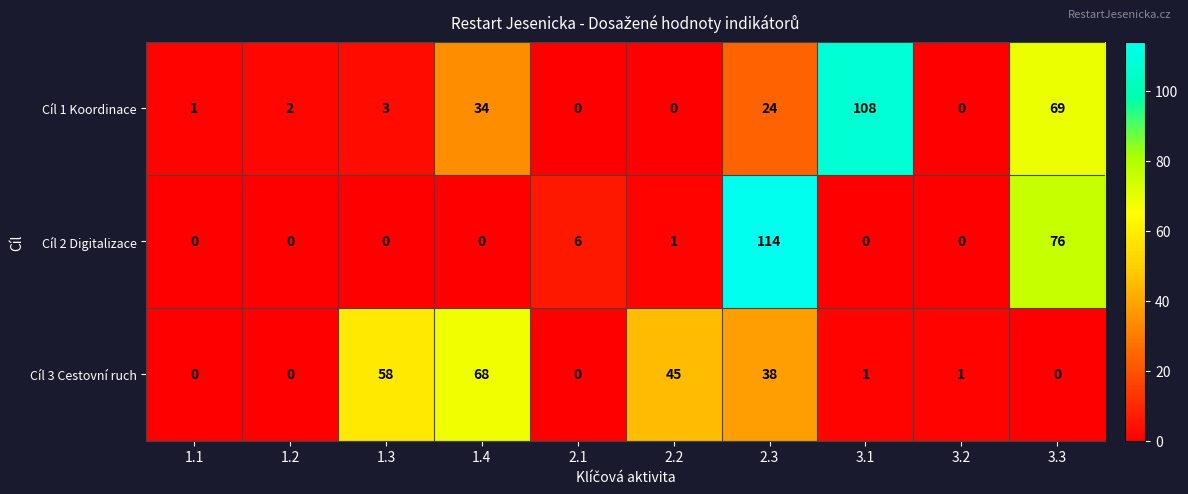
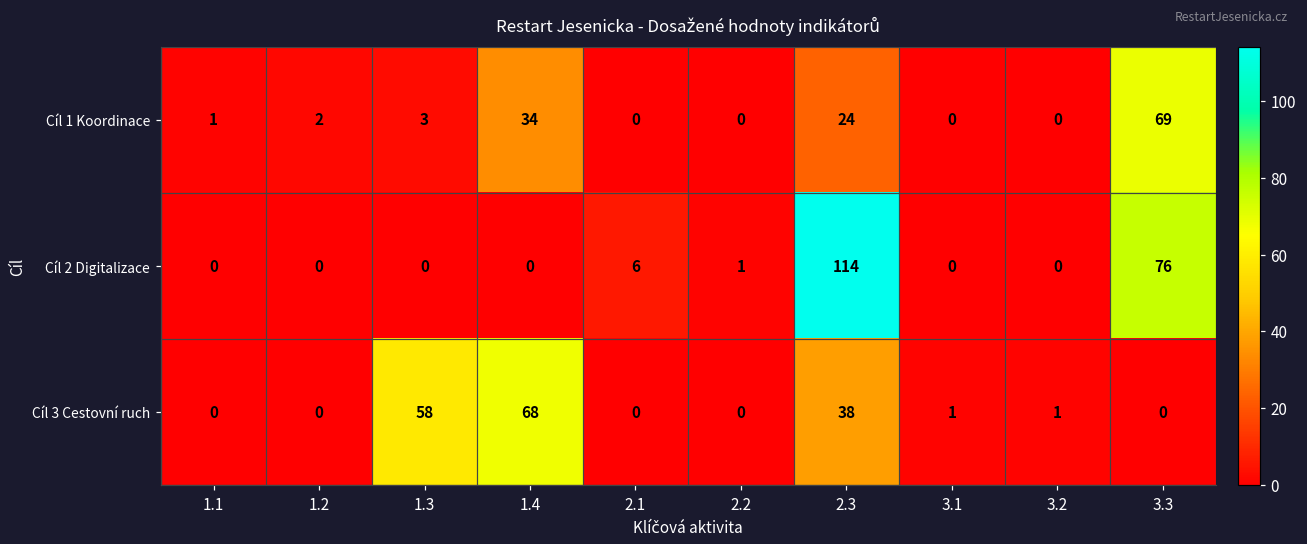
Cíl 1 Koordinace, 3.1: 108 -> 0
Cíl 3 Cestovní ruch, 2.2: 45 -> 0
